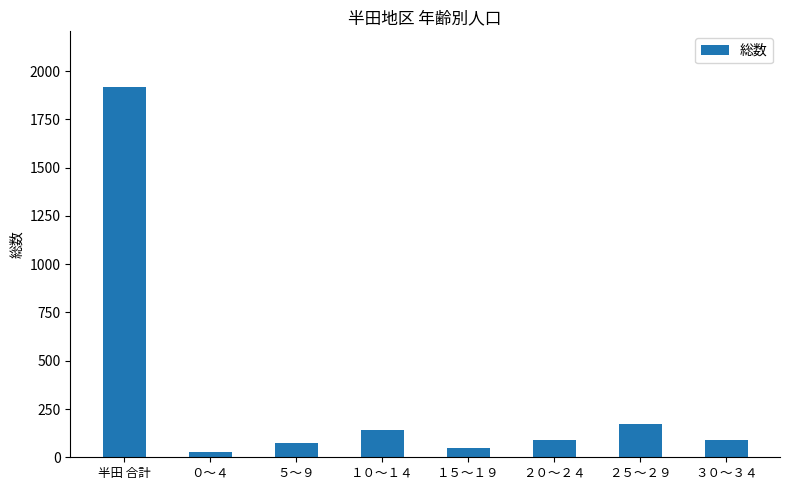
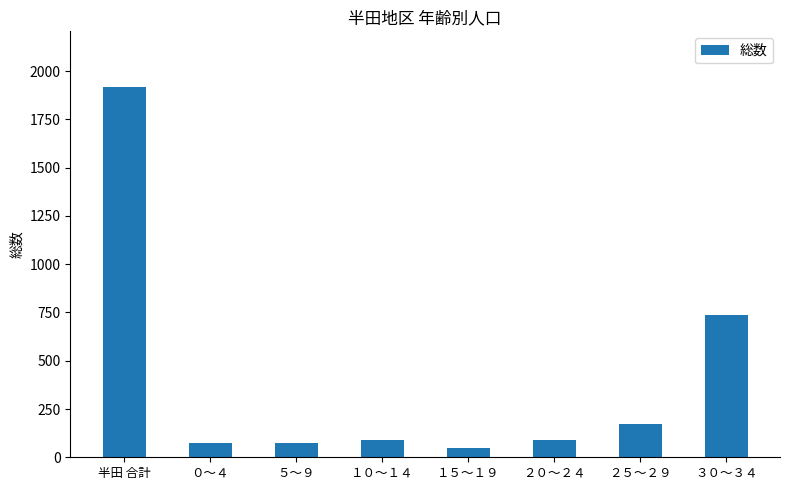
０～４: 30 -> 70
１０～１４: 140 -> 90
３０～３４: 90 -> 740
